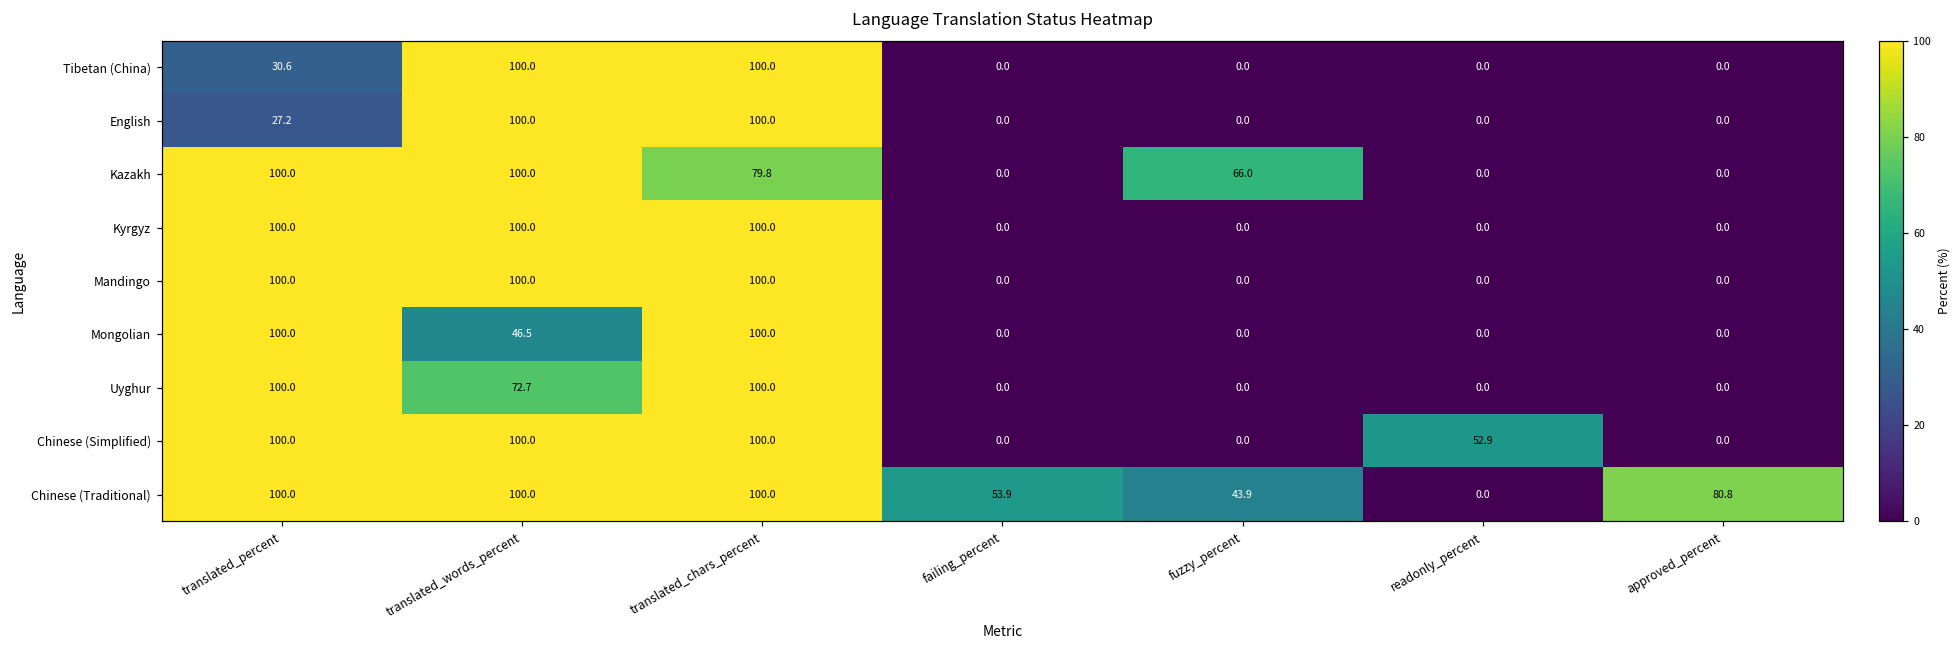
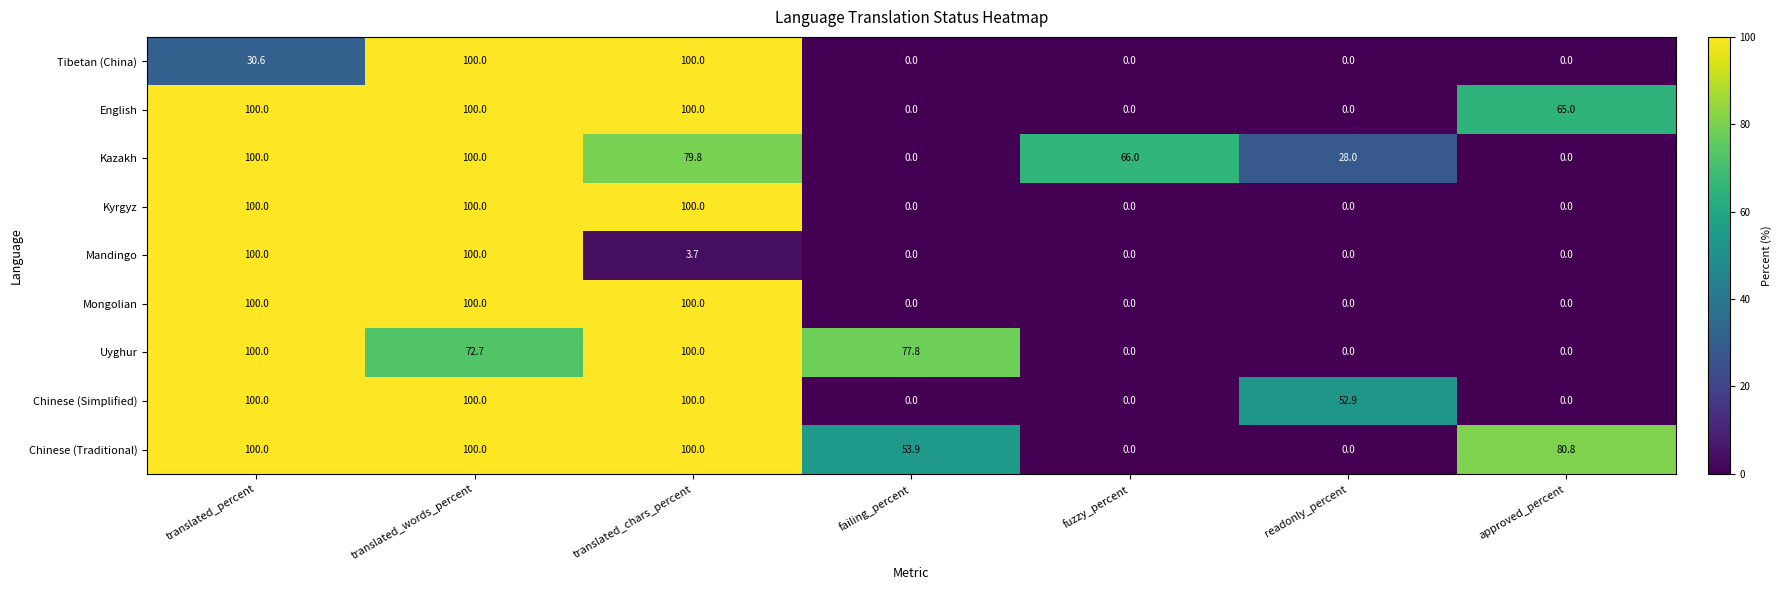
English, translated_percent: 27.2 -> 100.0
English, approved_percent: 0.0 -> 65.0
Kazakh, readonly_percent: 0.0 -> 28.0
Mandingo, translated_chars_percent: 100.0 -> 3.7
Mongolian, translated_words_percent: 46.5 -> 100.0
Uyghur, failing_percent: 0.0 -> 77.8
Chinese (Traditional), fuzzy_percent: 43.9 -> 0.0
